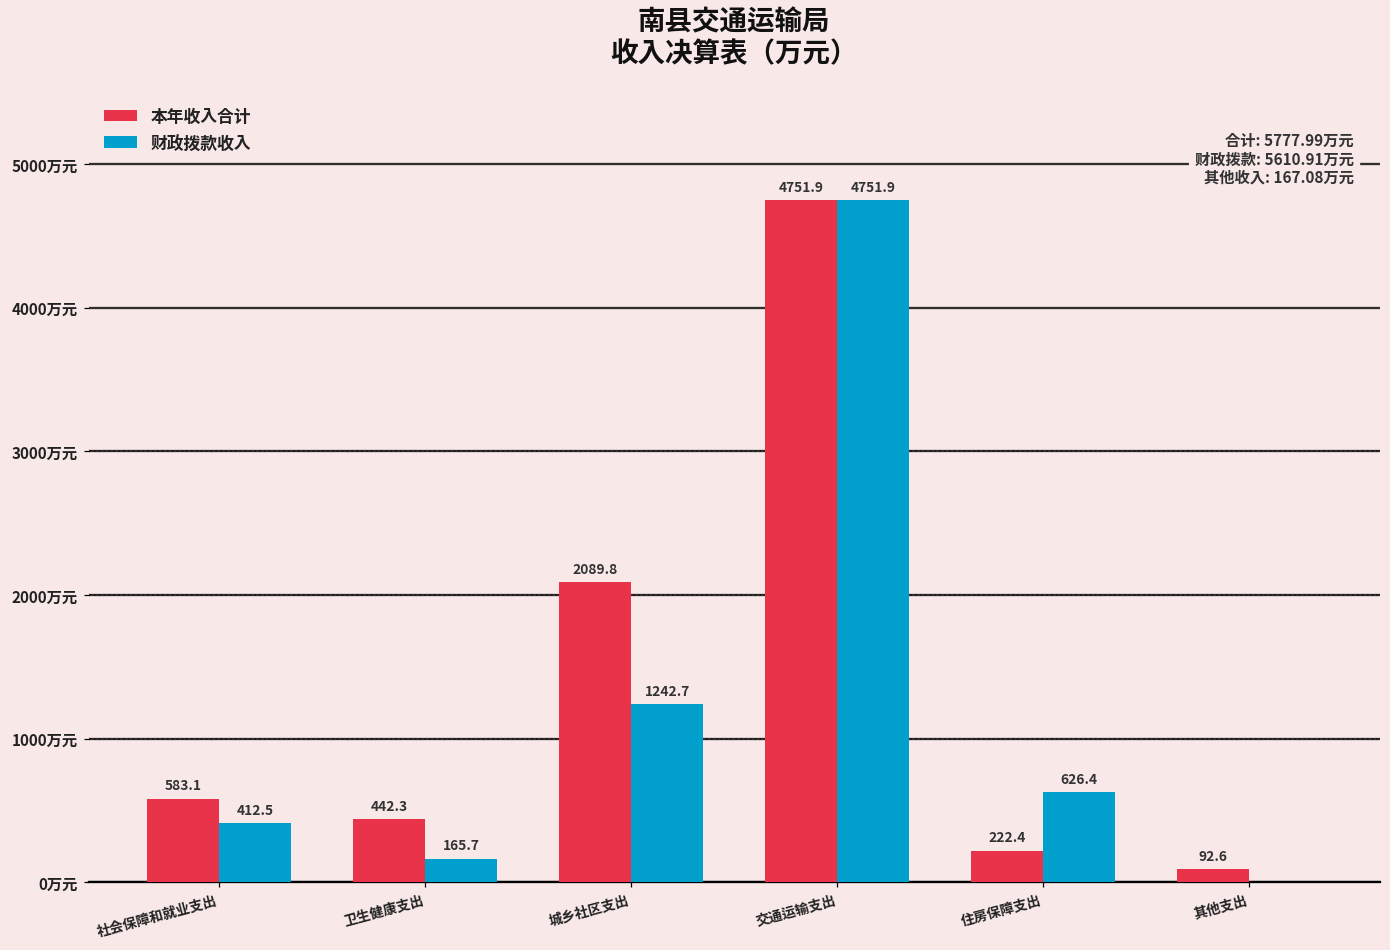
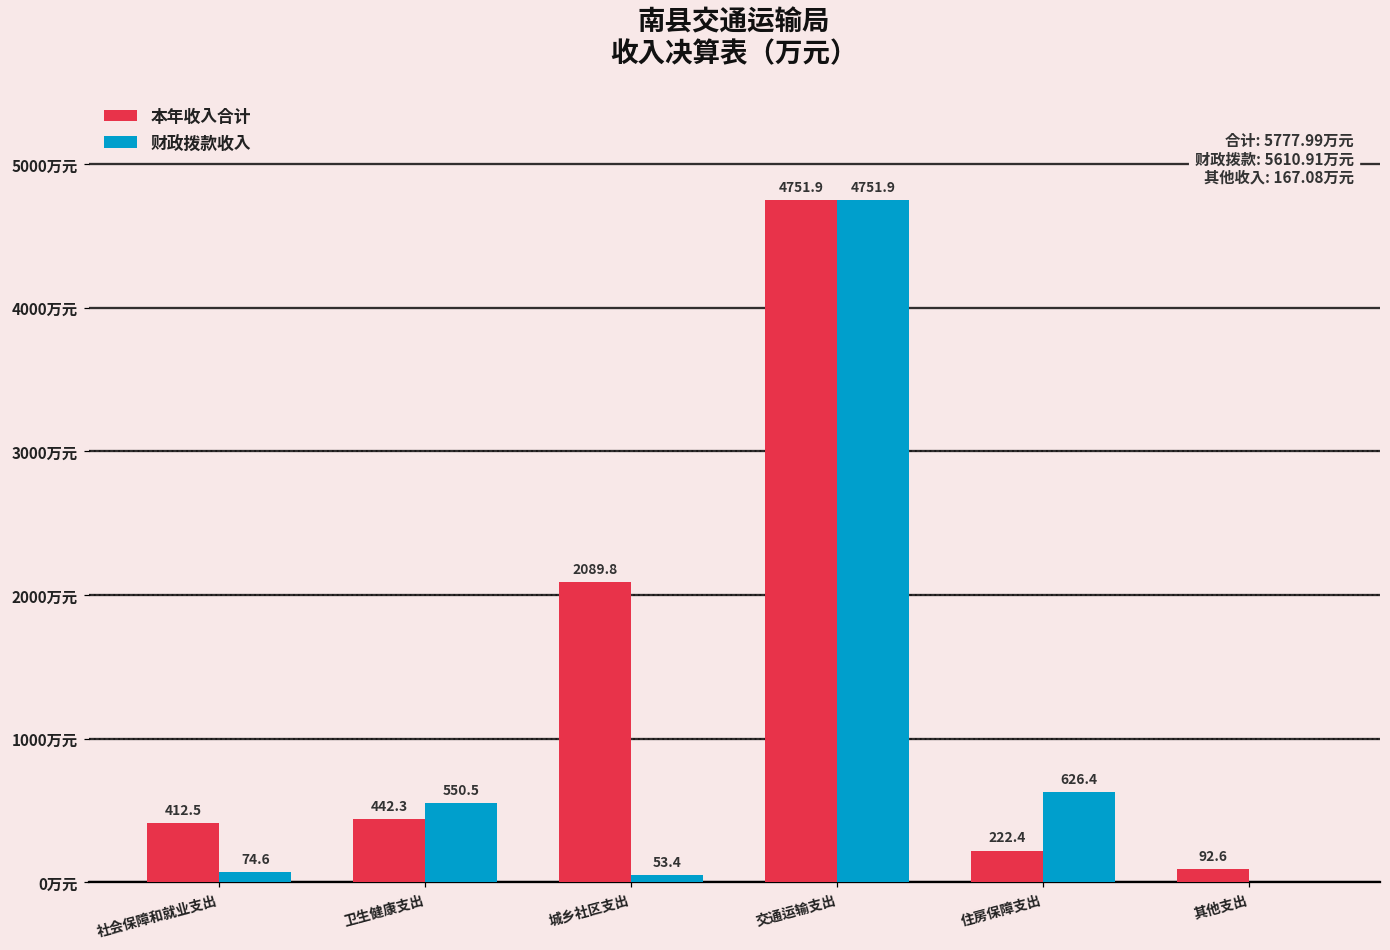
本年收入合计, 社会保障和就业支出: 583.1 -> 412.5
财政拨款收入, 社会保障和就业支出: 412.5 -> 74.6
财政拨款收入, 卫生健康支出: 165.7 -> 550.5
财政拨款收入, 城乡社区支出: 1242.7 -> 53.4
